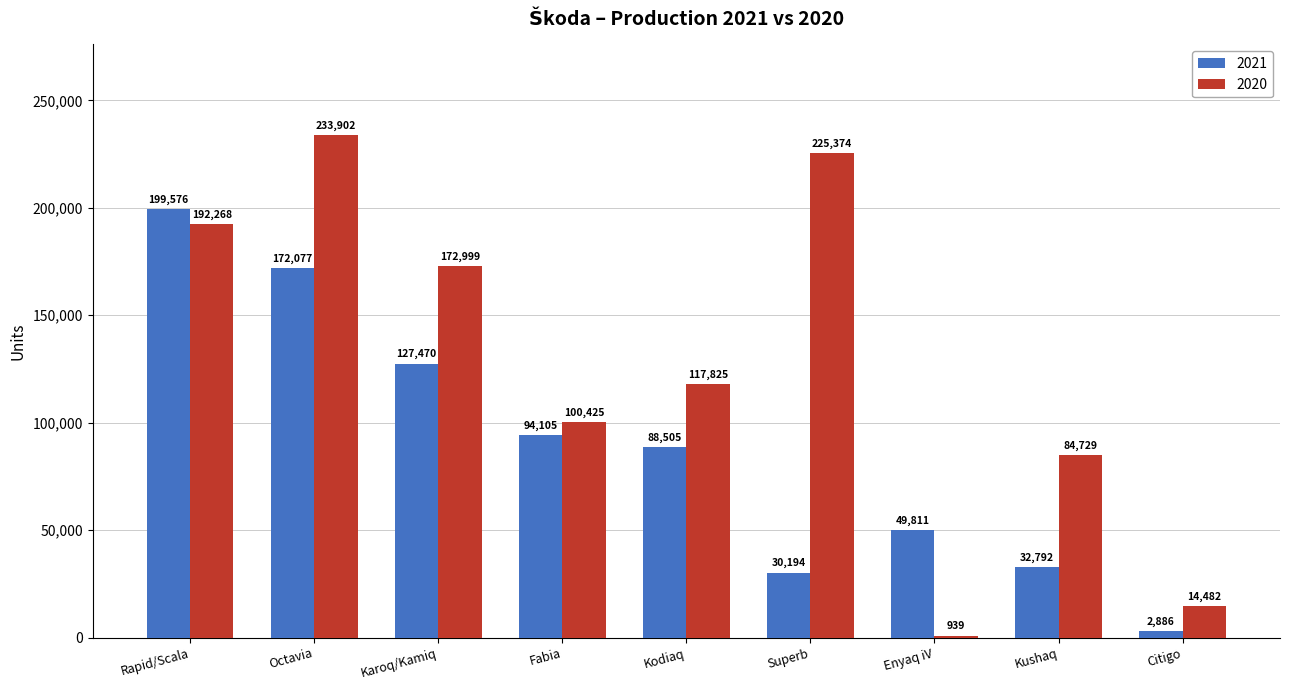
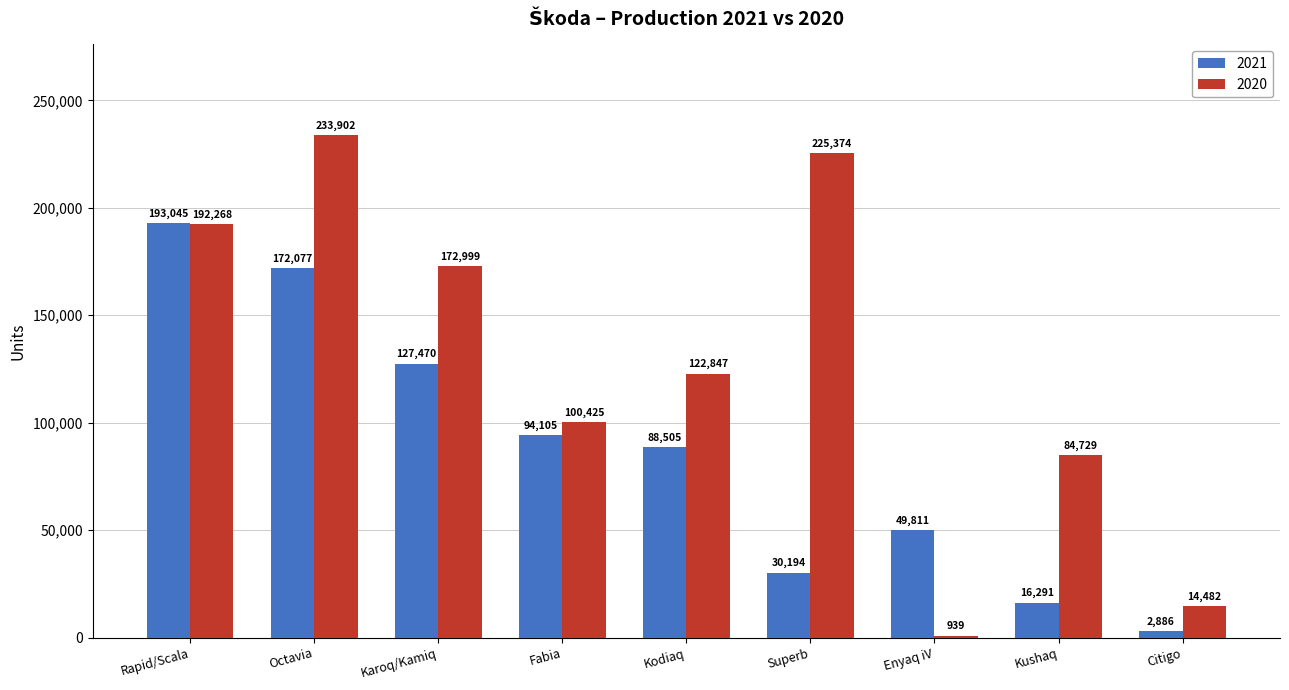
2021, Rapid/Scala: 199,576 -> 193,045
2020, Kodiaq: 117,825 -> 122,847
2021, Kushaq: 32,792 -> 16,291
